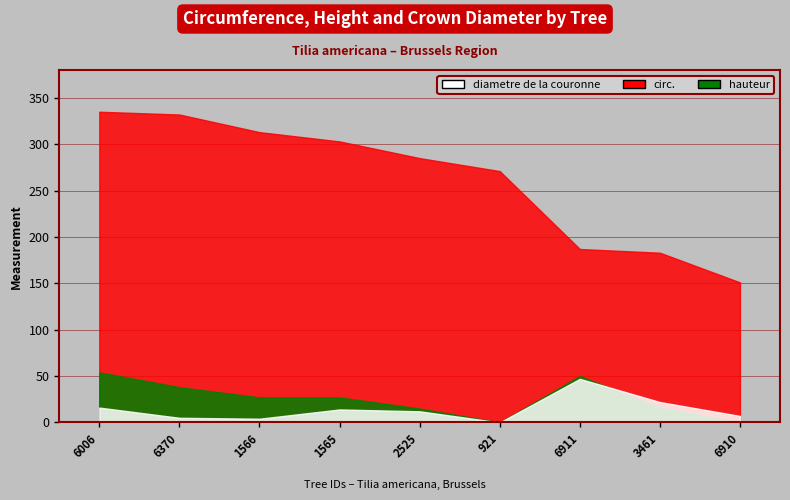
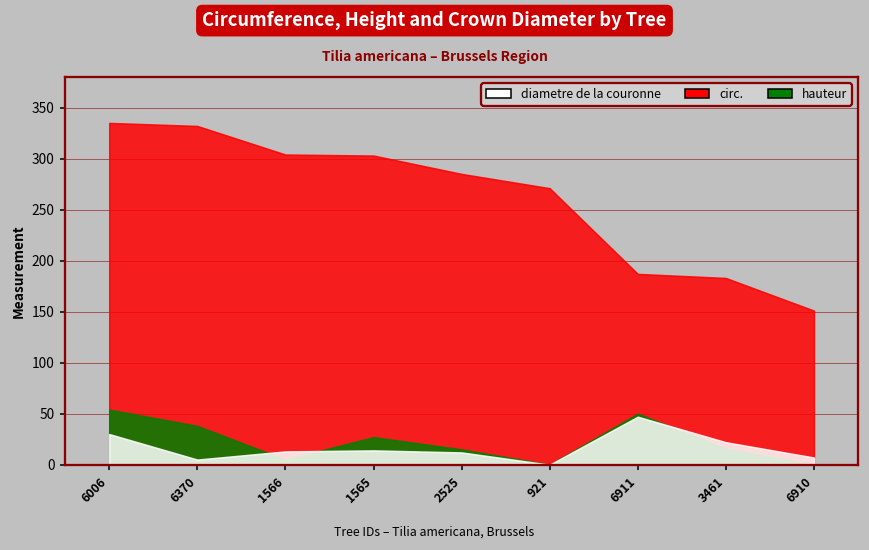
diametre de la couronne, 6006: 20 -> 30
circ., 1566: 310 -> 300
hauteur, 1566: 30 -> 10
diametre de la couronne, 1566: 0 -> 10
